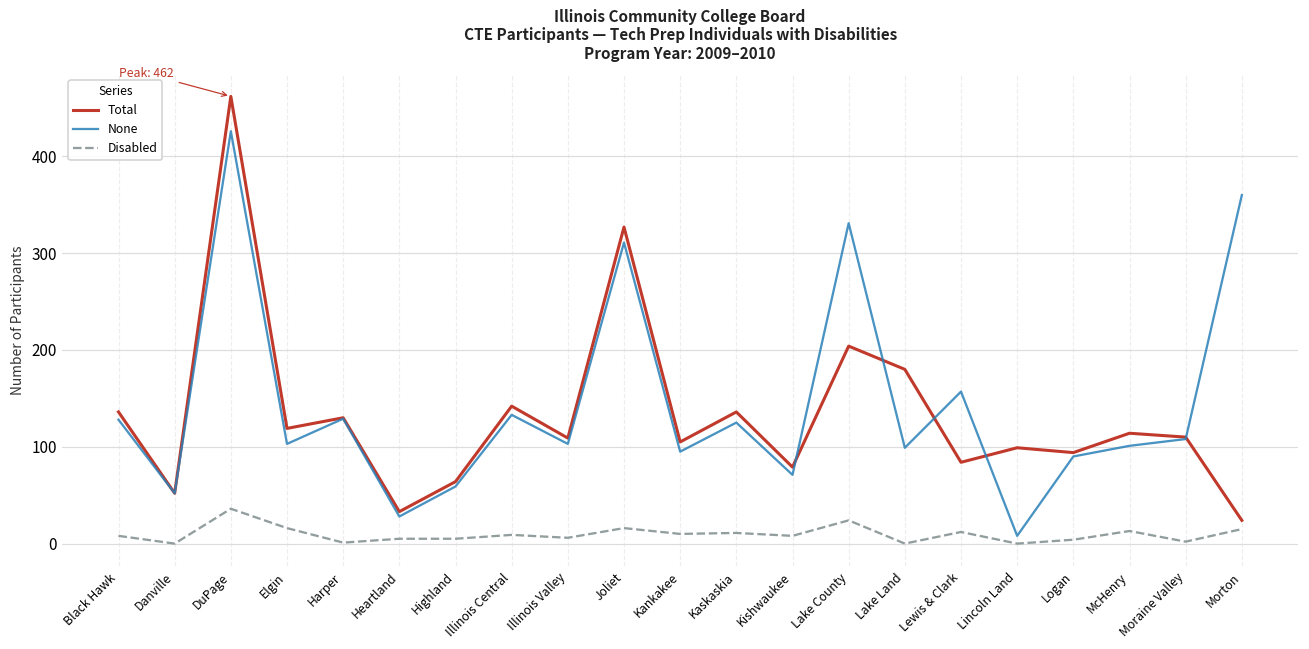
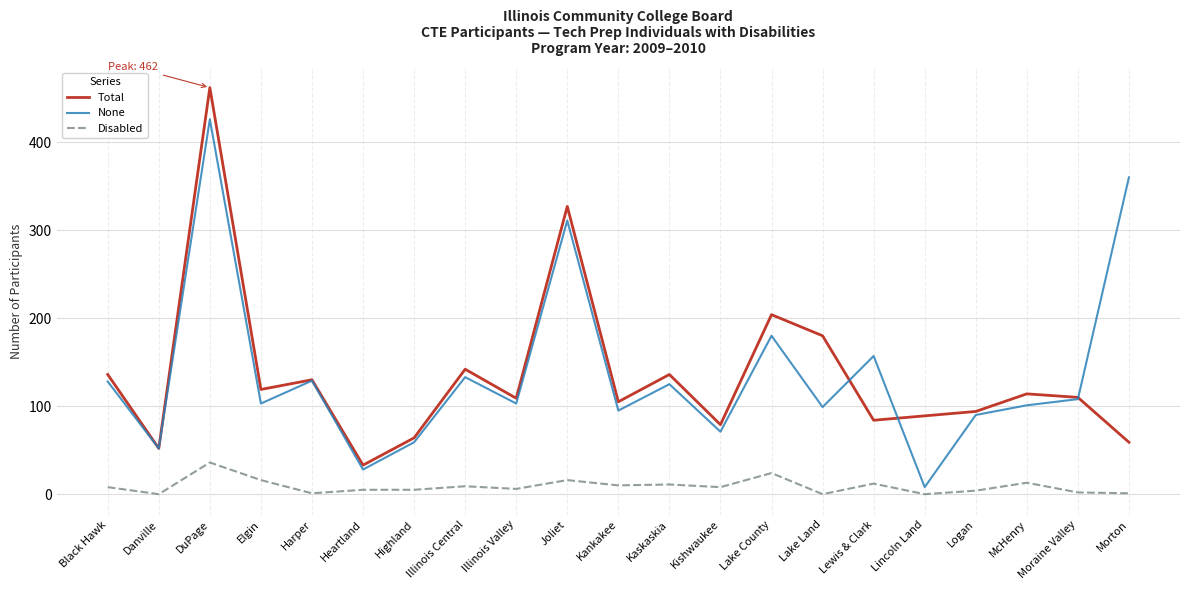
None, Lake County: 330 -> 180
Total, Lincoln Land: 100 -> 90
Total, Morton: 20 -> 60
Disabled, Morton: 20 -> 0
